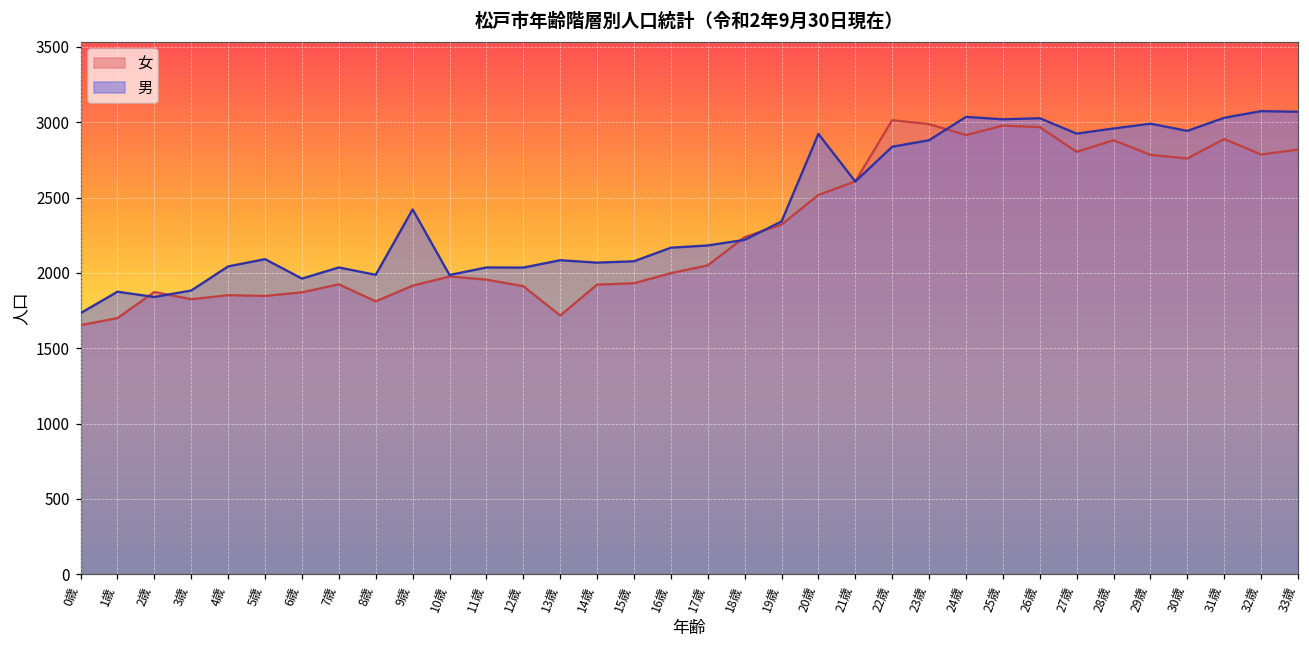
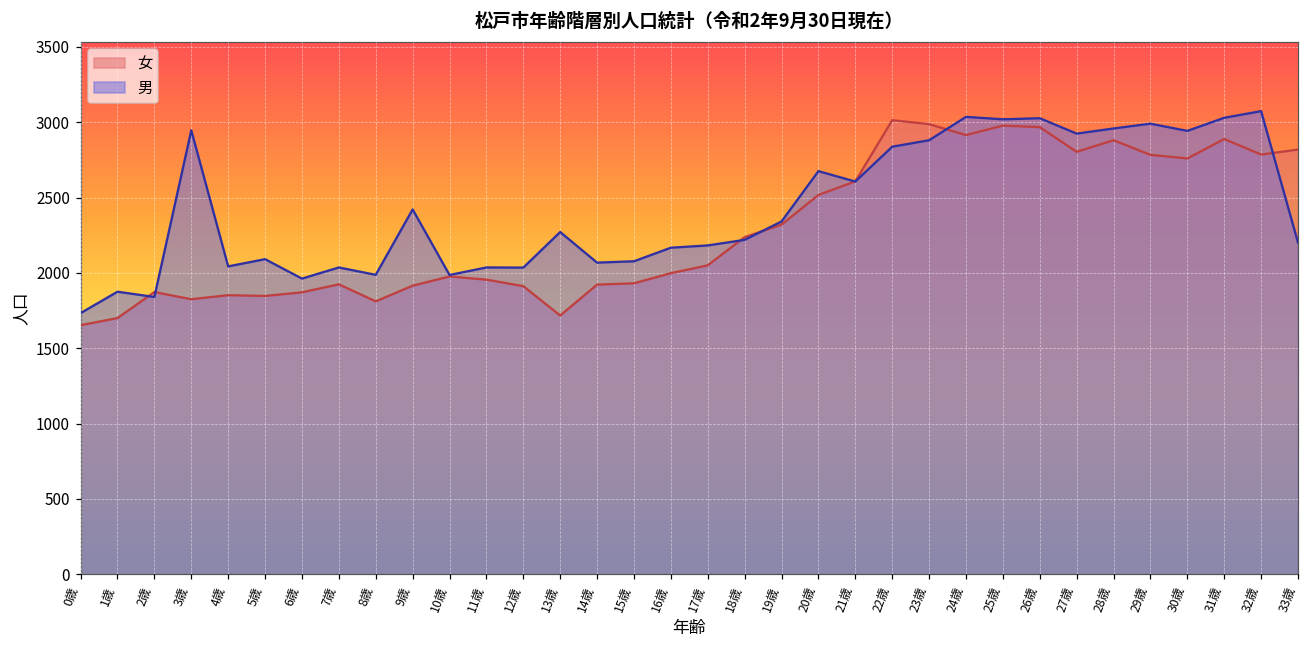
男, 3歳: 1880 -> 2950
男, 13歳: 2080 -> 2270
男, 20歳: 2920 -> 2680
男, 33歳: 3070 -> 2200
